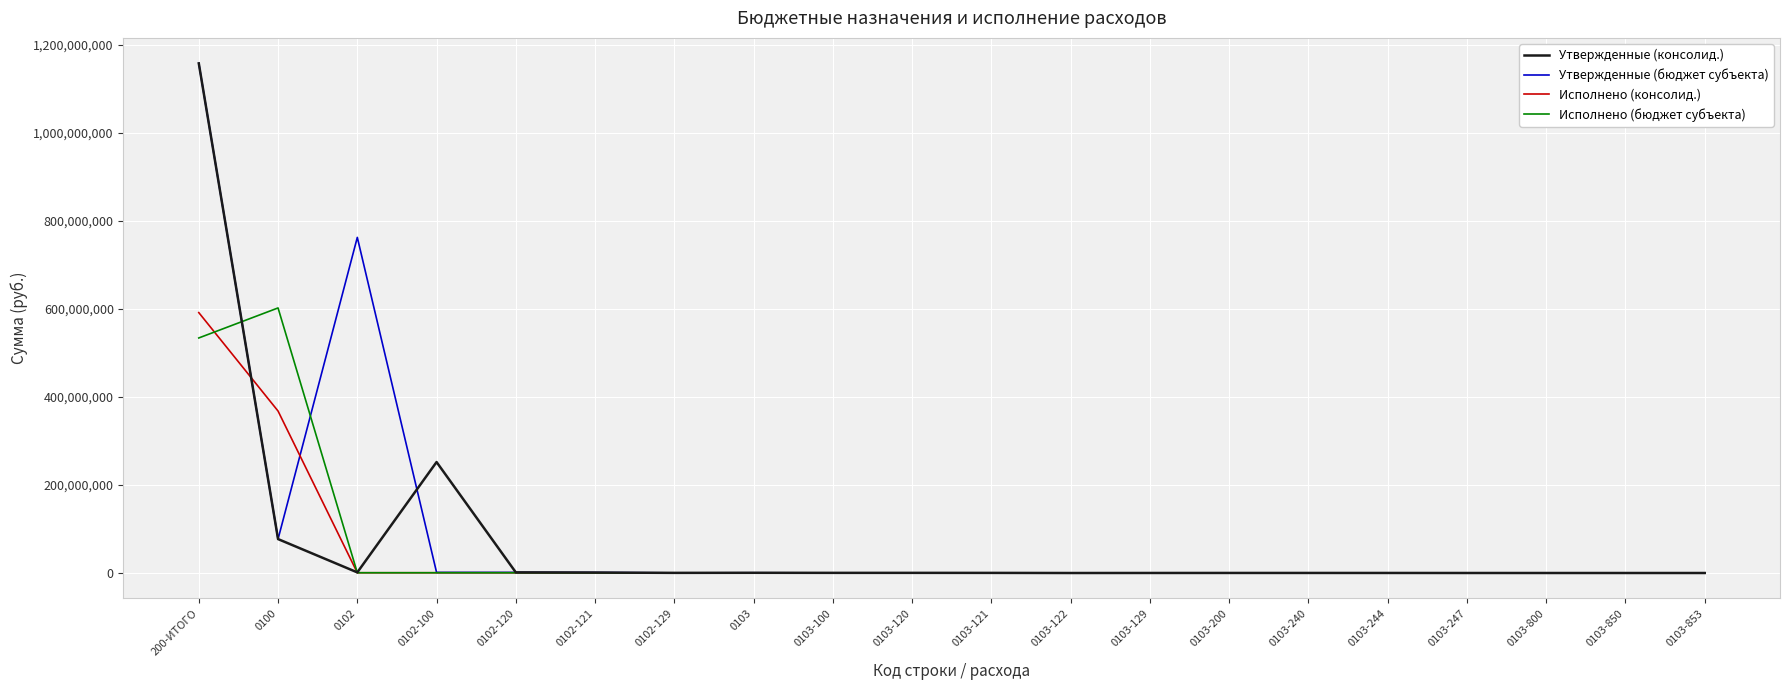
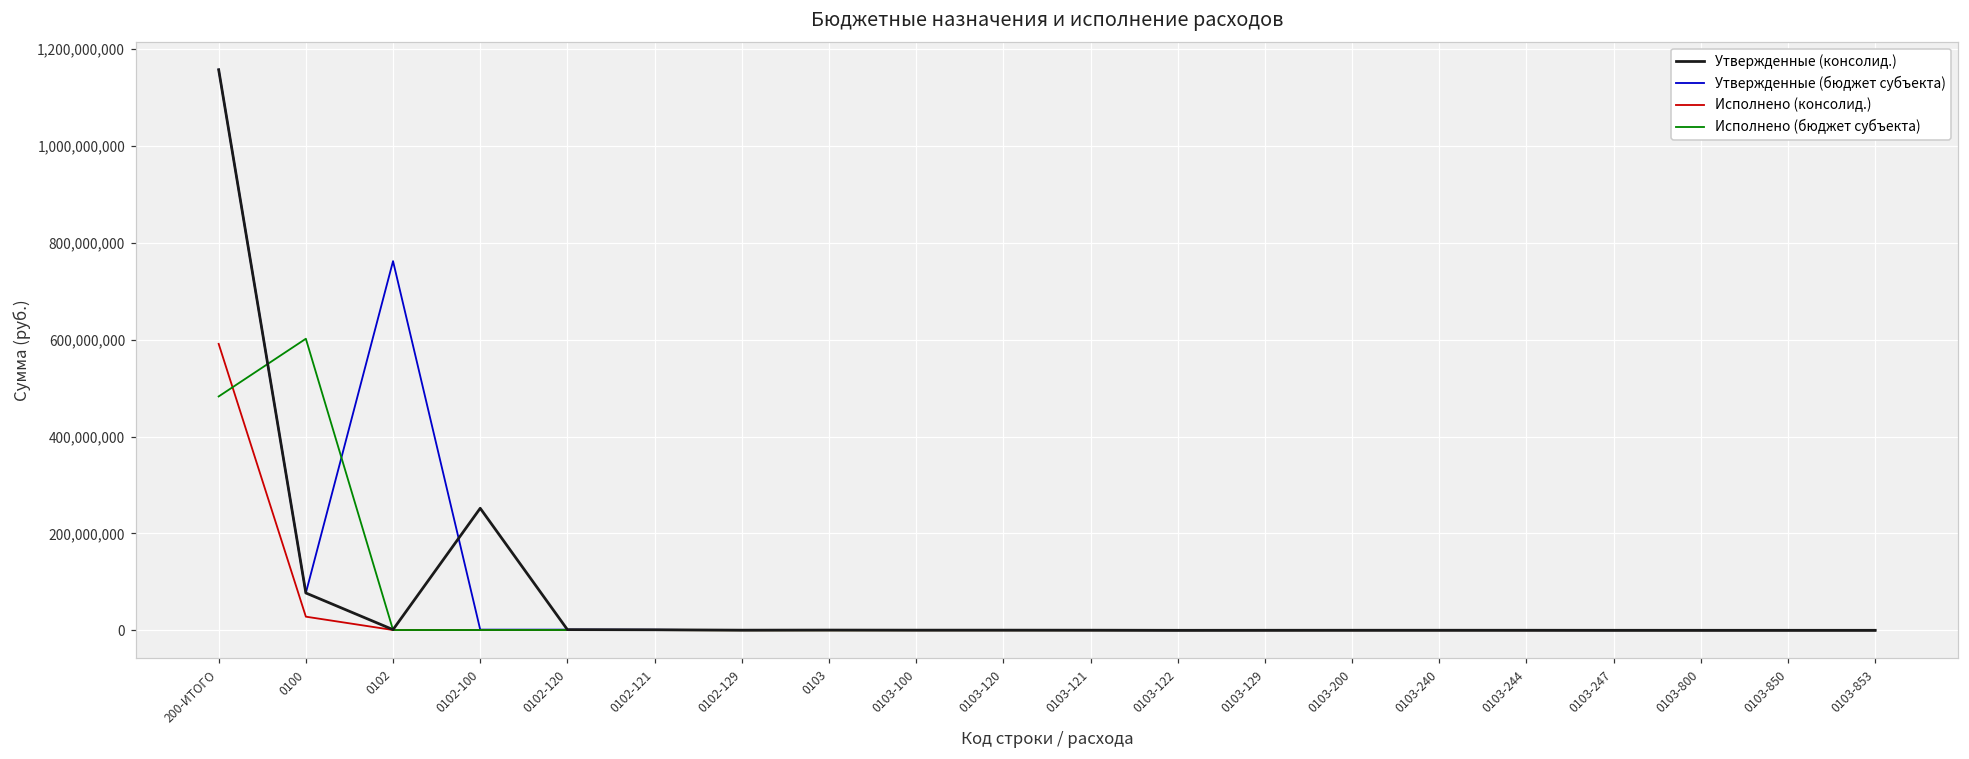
Исполнено (бюджет субъекта), 200-ИТОГО: 530,000,000 -> 480,000,000
Исполнено (консолид.), 0100: 370,000,000 -> 30,000,000
